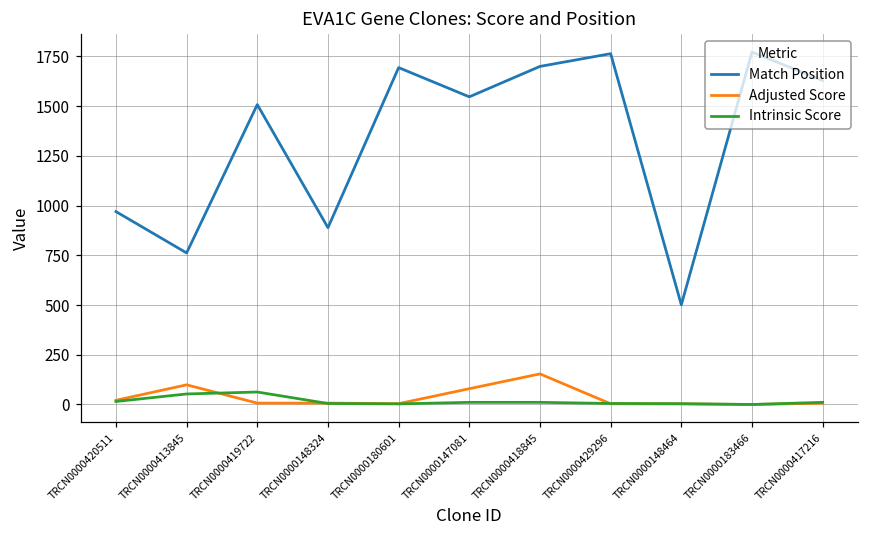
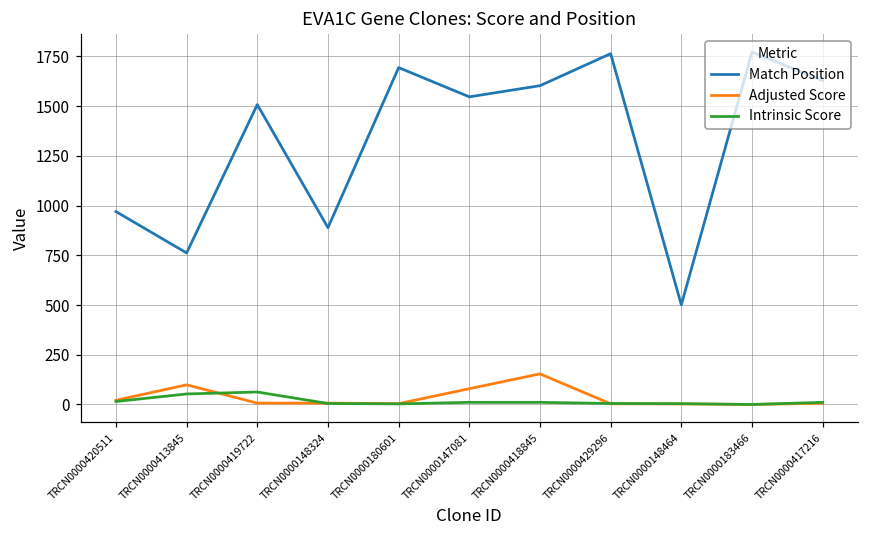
Match Position, TRCN0000418845: 1700 -> 1600
